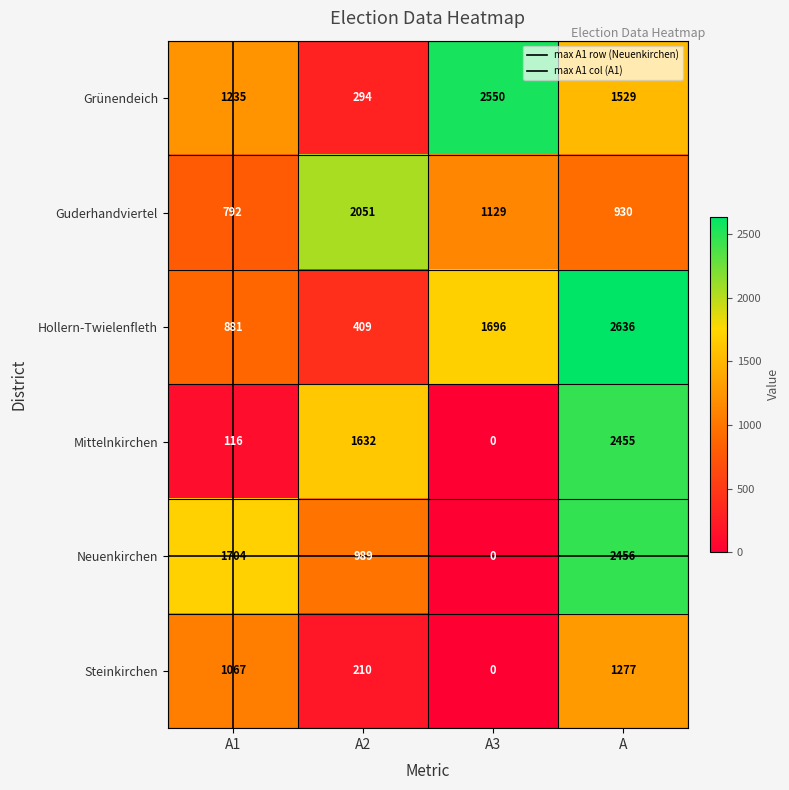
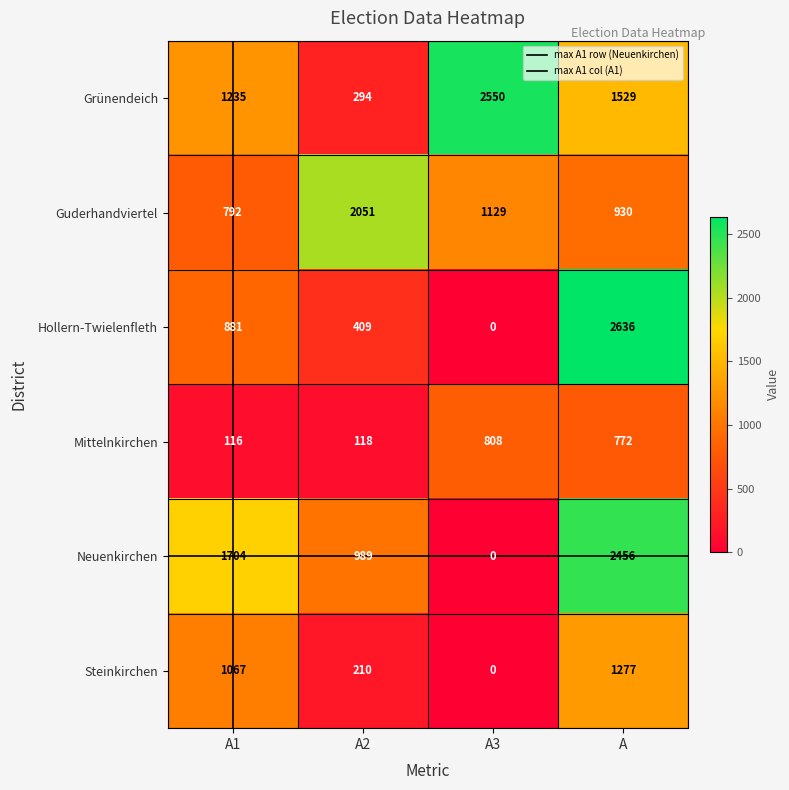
Hollern-Twielenfleth, A3: 1696 -> 0
Mittelnkirchen, A2: 1632 -> 118
Mittelnkirchen, A3: 0 -> 808
Mittelnkirchen, A: 2455 -> 772
